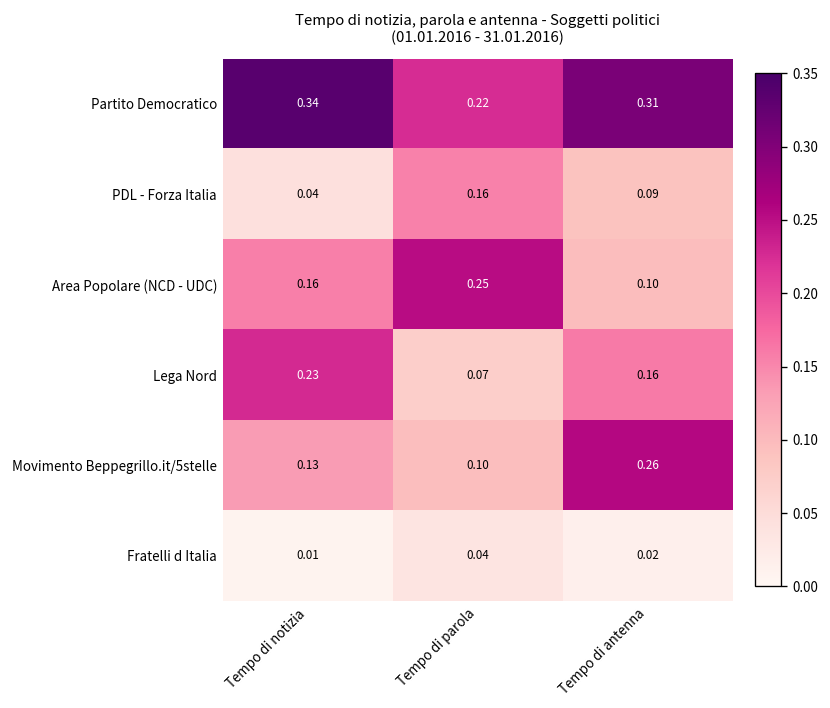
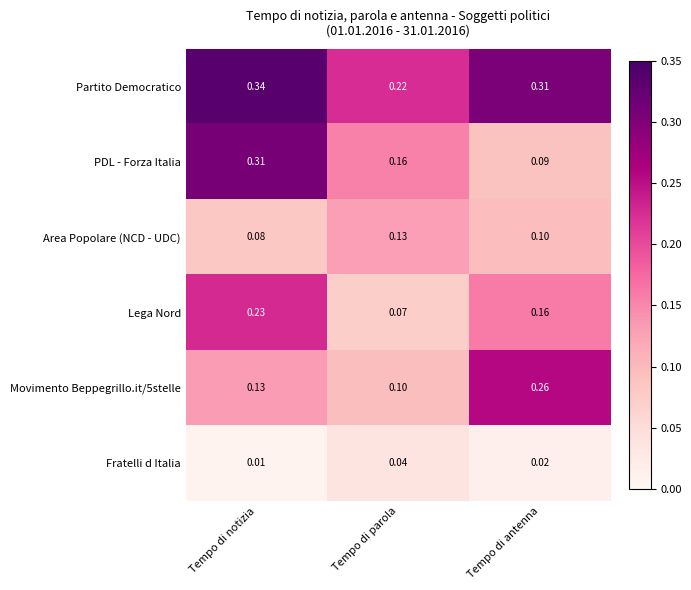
PDL - Forza Italia, Tempo di notizia: 0.04 -> 0.31
Area Popolare (NCD - UDC), Tempo di notizia: 0.16 -> 0.08
Area Popolare (NCD - UDC), Tempo di parola: 0.25 -> 0.13
